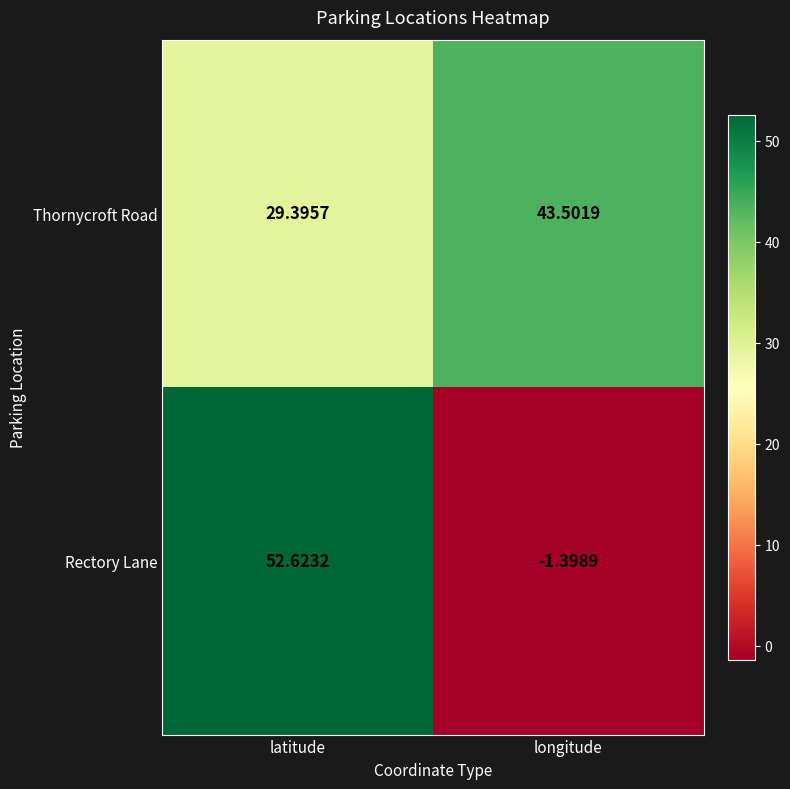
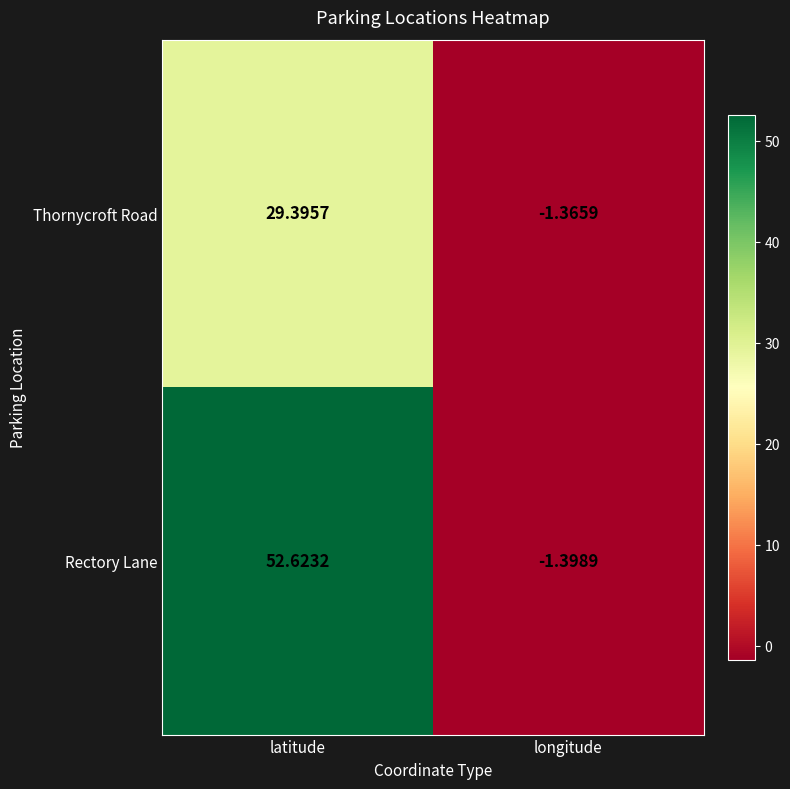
Thornycroft Road, longitude: 43.5019 -> -1.3659
